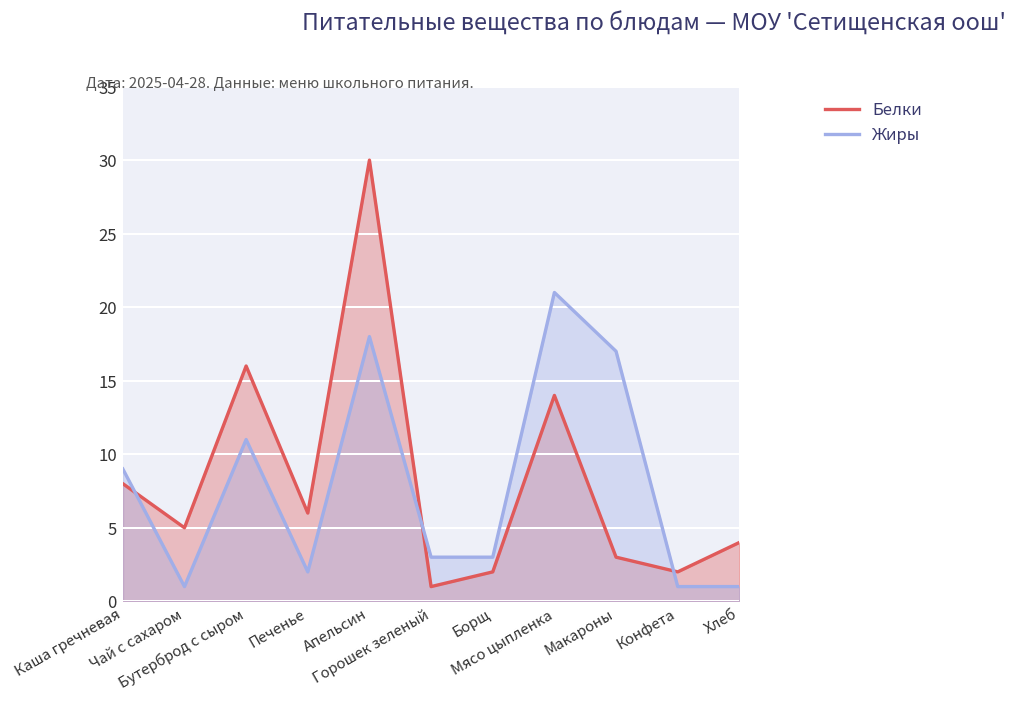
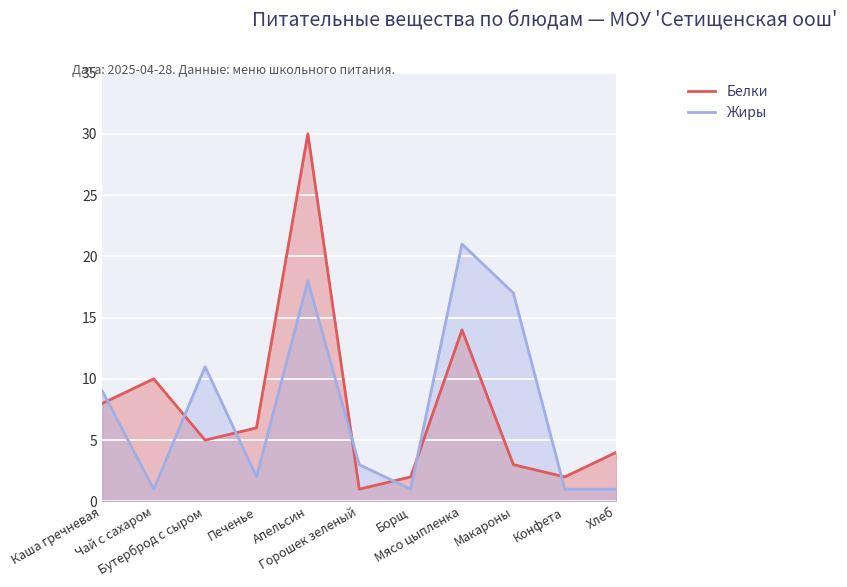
Белки, Чай с сахаром: 5 -> 10
Белки, Бутерброд с сыром: 16 -> 5
Жиры, Борщ: 3 -> 1
